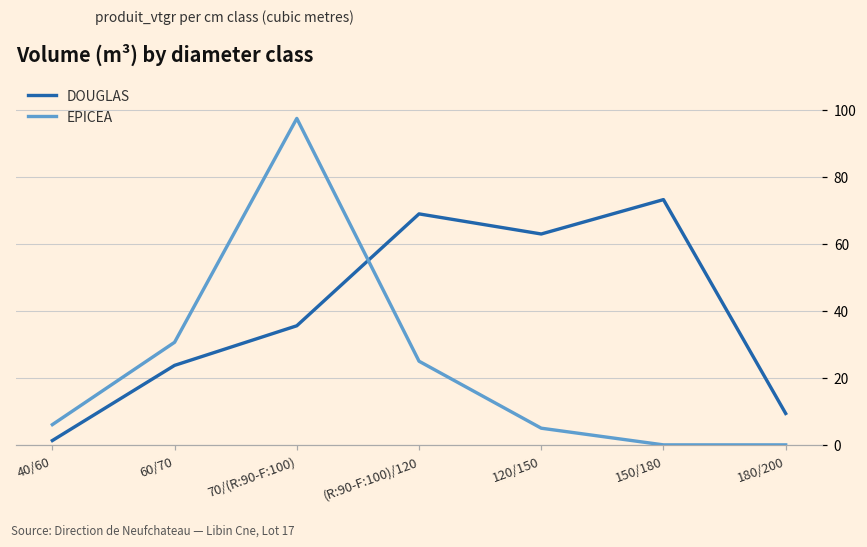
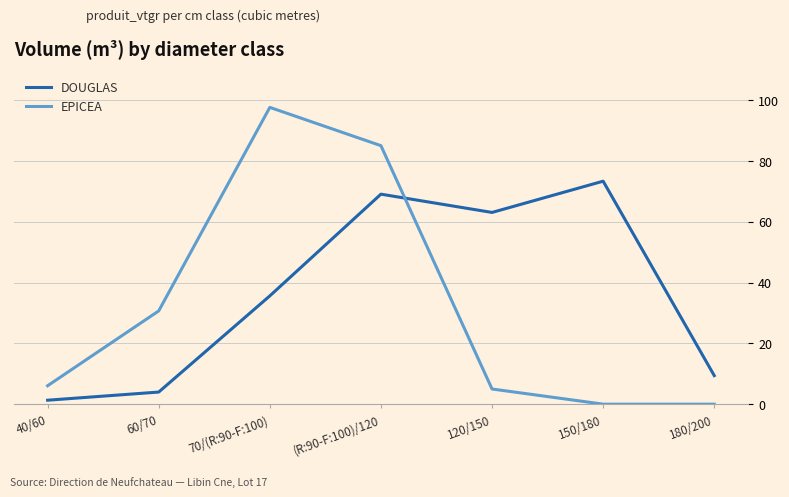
DOUGLAS, 60/70: 24 -> 4
EPICEA, (R:90-F:100)/120: 25 -> 85
